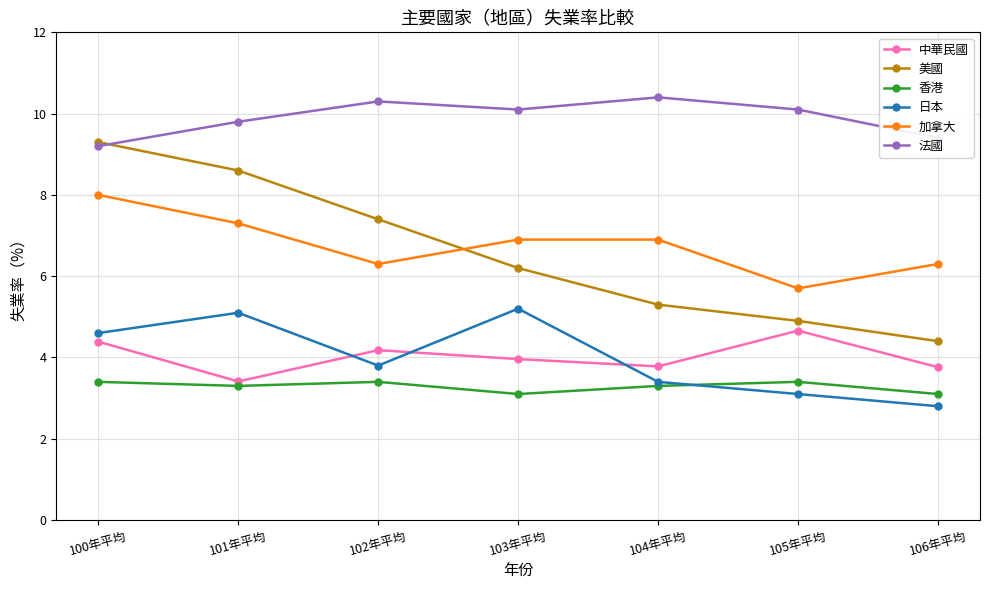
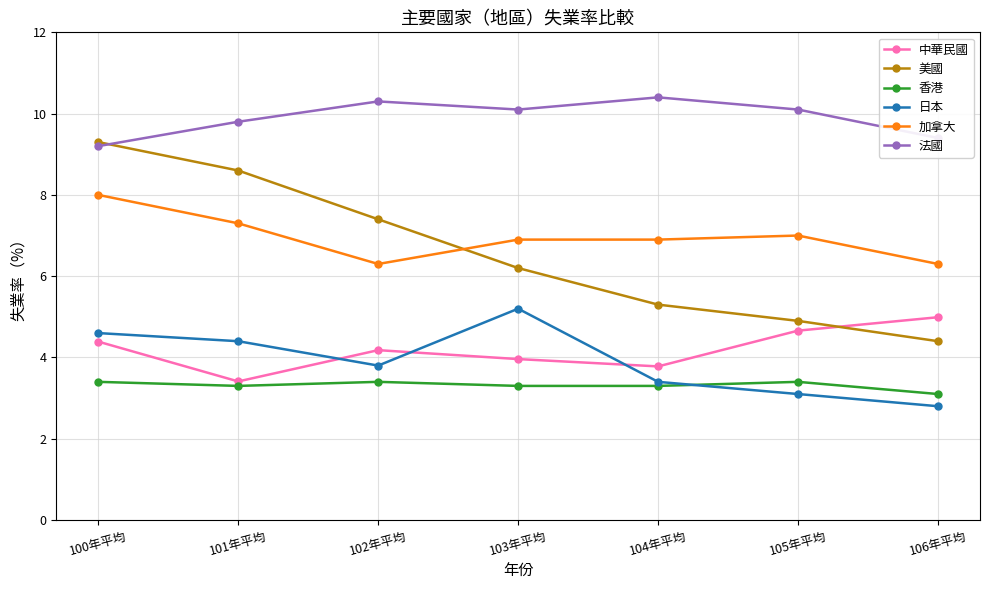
日本, 101年平均: 5.1 -> 4.4
香港, 103年平均: 3.1 -> 3.3
加拿大, 105年平均: 5.7 -> 7.0
中華民國, 106年平均: 3.8 -> 5.0
